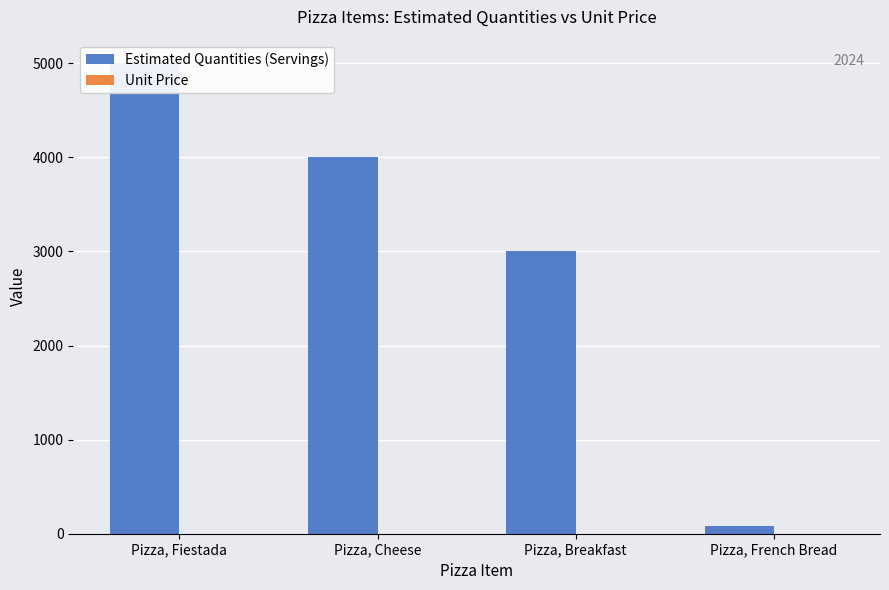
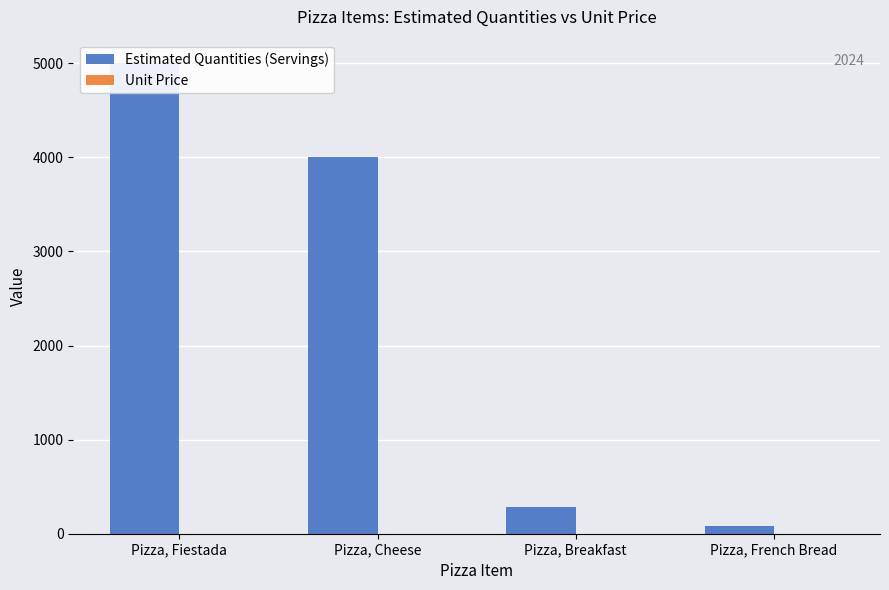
Estimated Quantities (Servings), Pizza, Breakfast: 3000 -> 300
